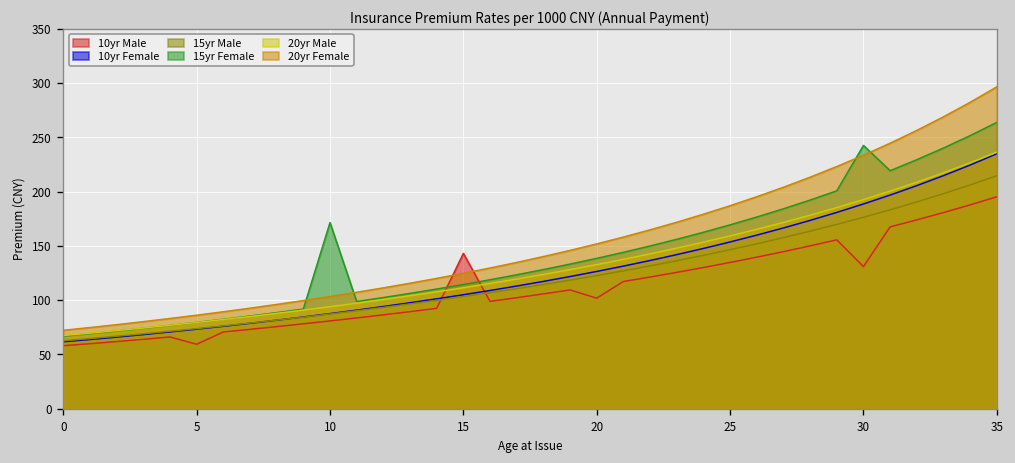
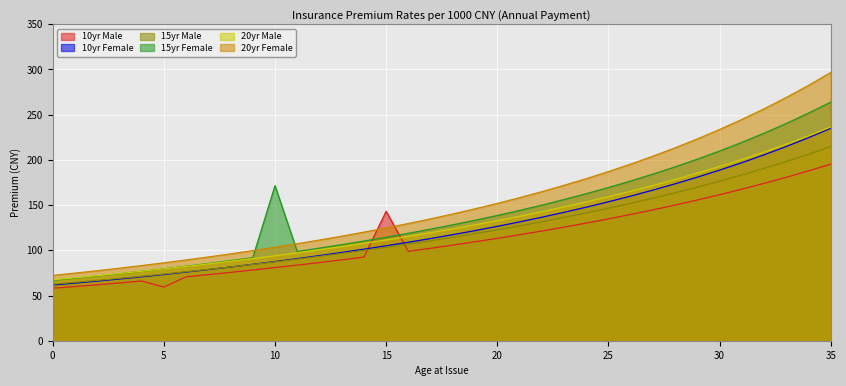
10yr Male, 20: 100 -> 110
10yr Male, 30: 130 -> 160
15yr Female, 30: 240 -> 210
